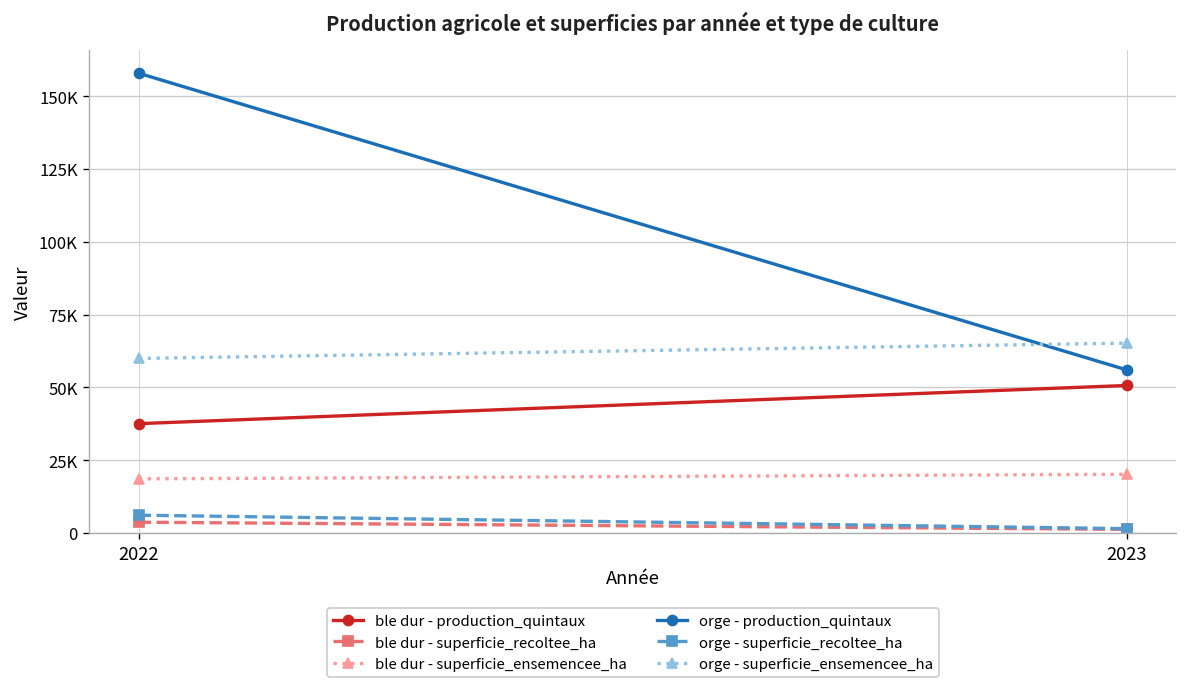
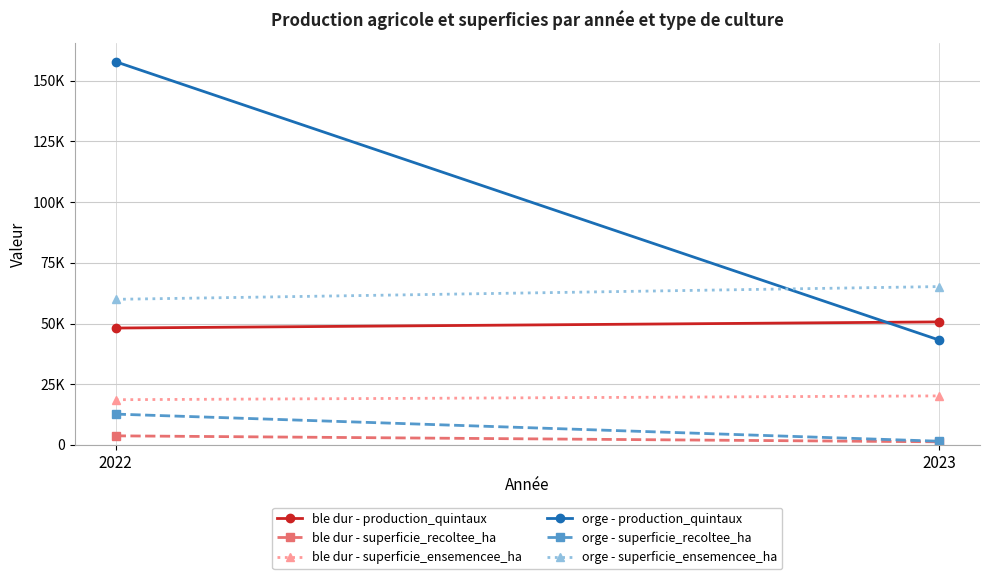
ble dur - production_quintaux, 2022: 38000 -> 48000
orge - superficie_recoltee_ha, 2022: 6000 -> 13000
orge - production_quintaux, 2023: 56000 -> 43000
